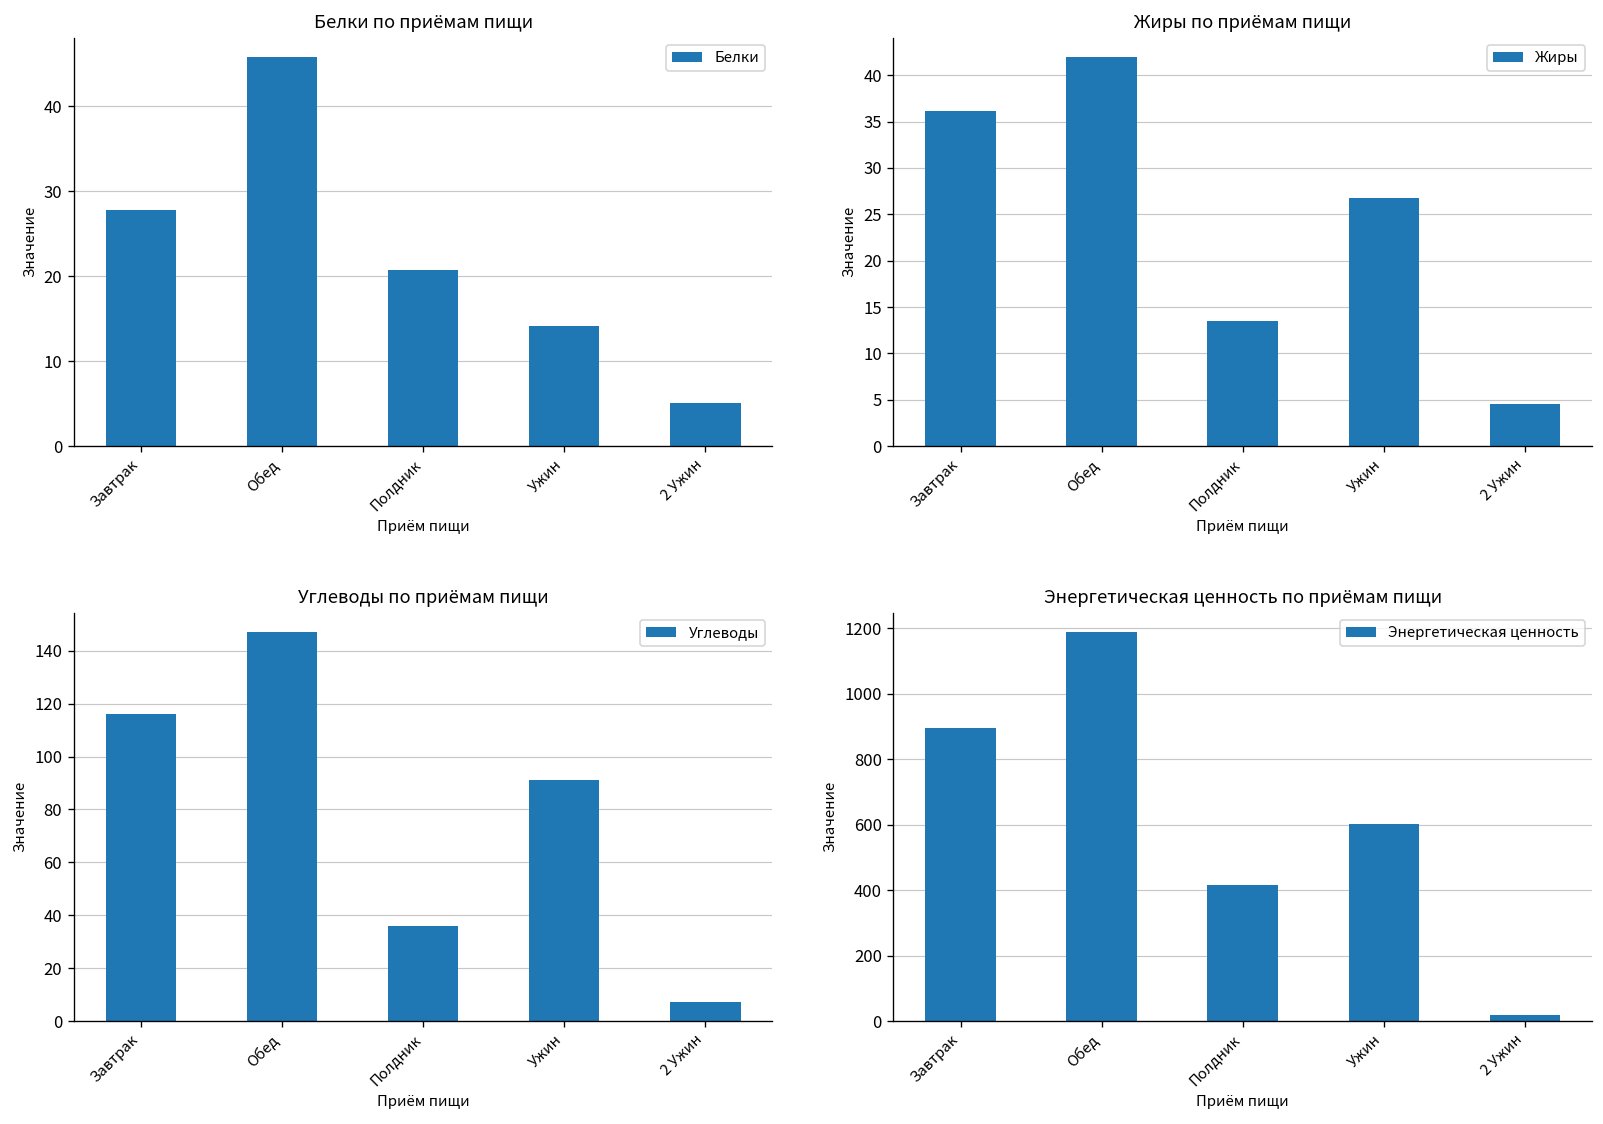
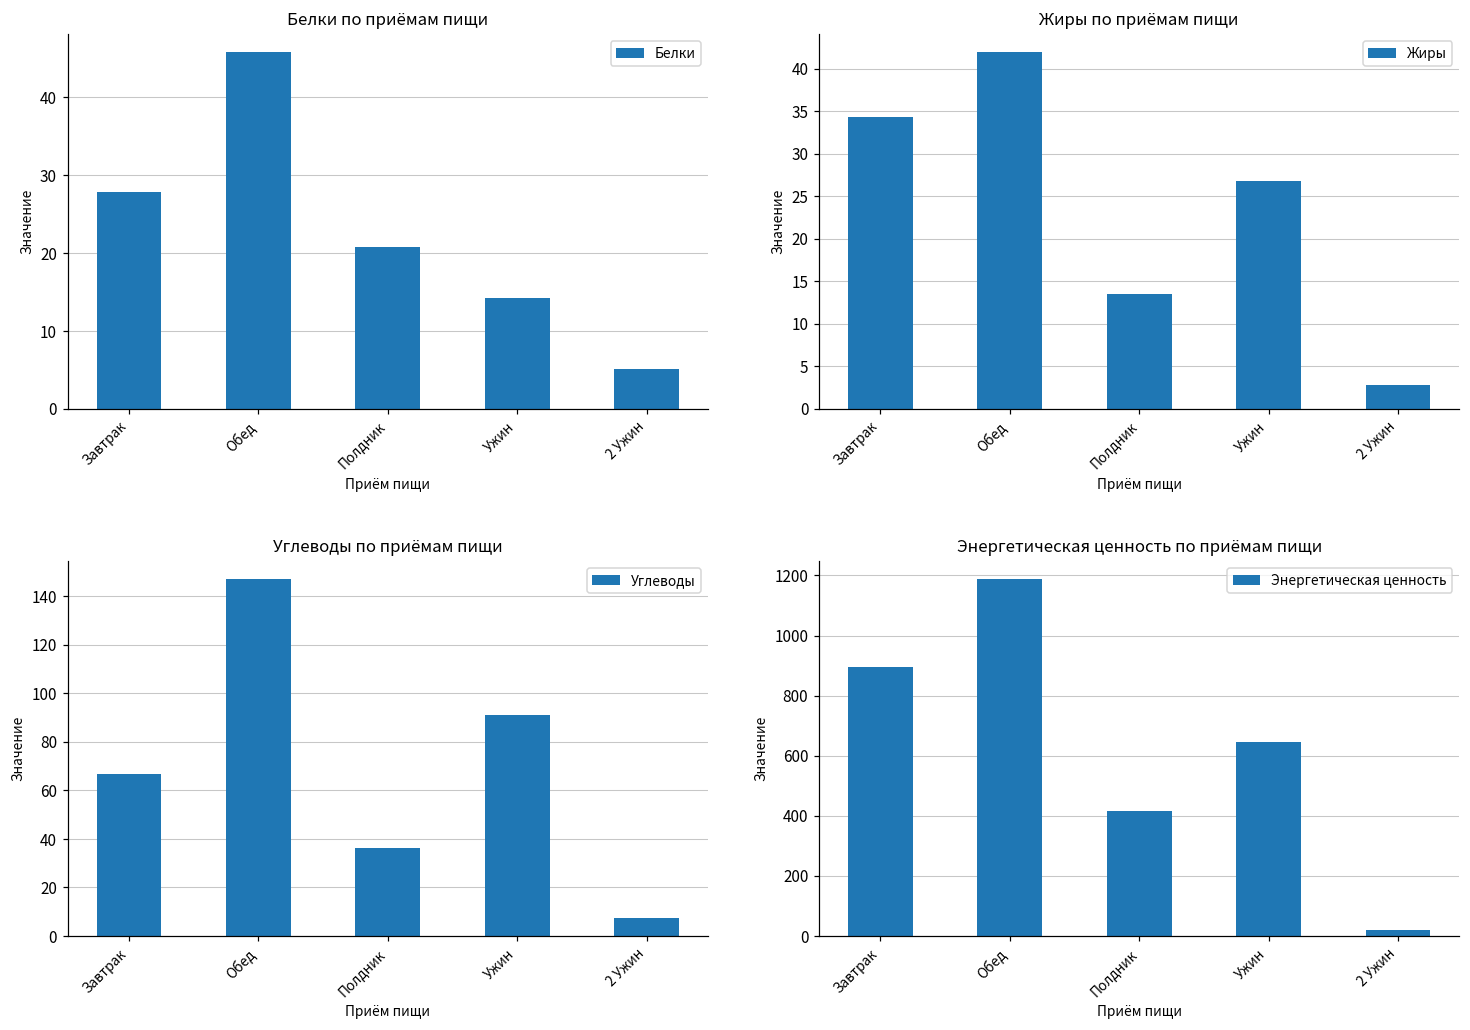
Жиры по приёмам пищи, Завтрак: 36 -> 34
Жиры по приёмам пищи, 2 Ужин: 5 -> 3
Углеводы по приёмам пищи, Завтрак: 116 -> 67
Энергетическая ценность по приёмам пищи, Ужин: 600 -> 650
